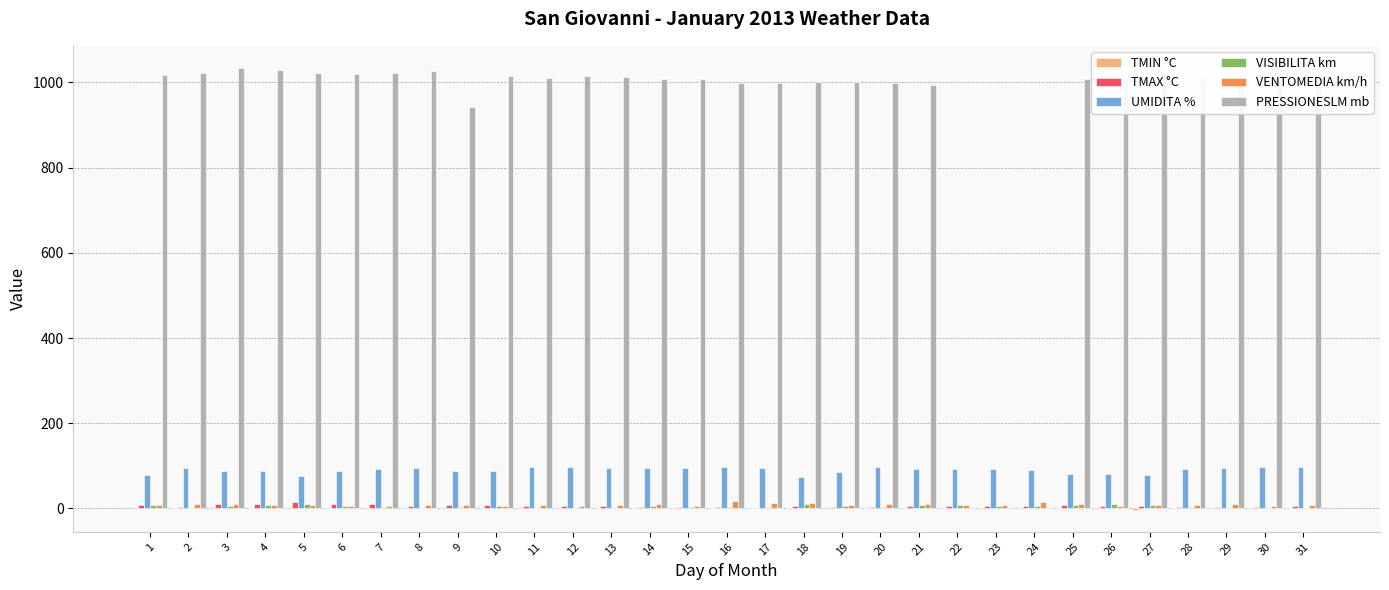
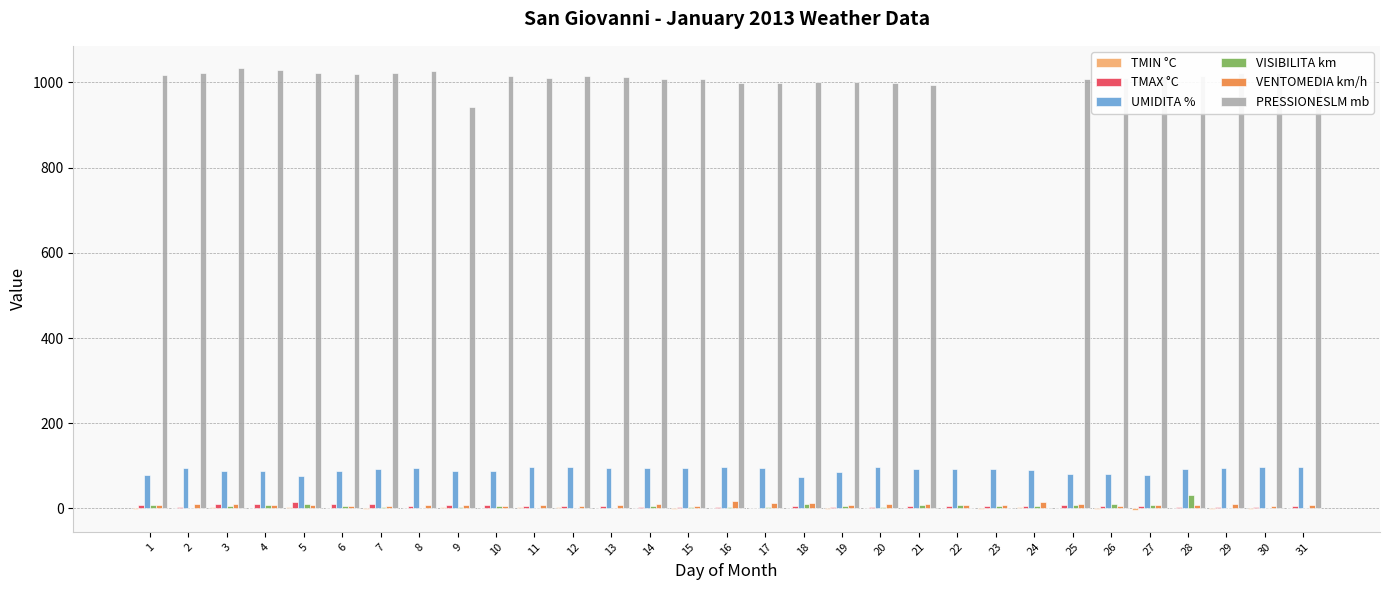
VISIBILITA km, 28: 0 -> 30
